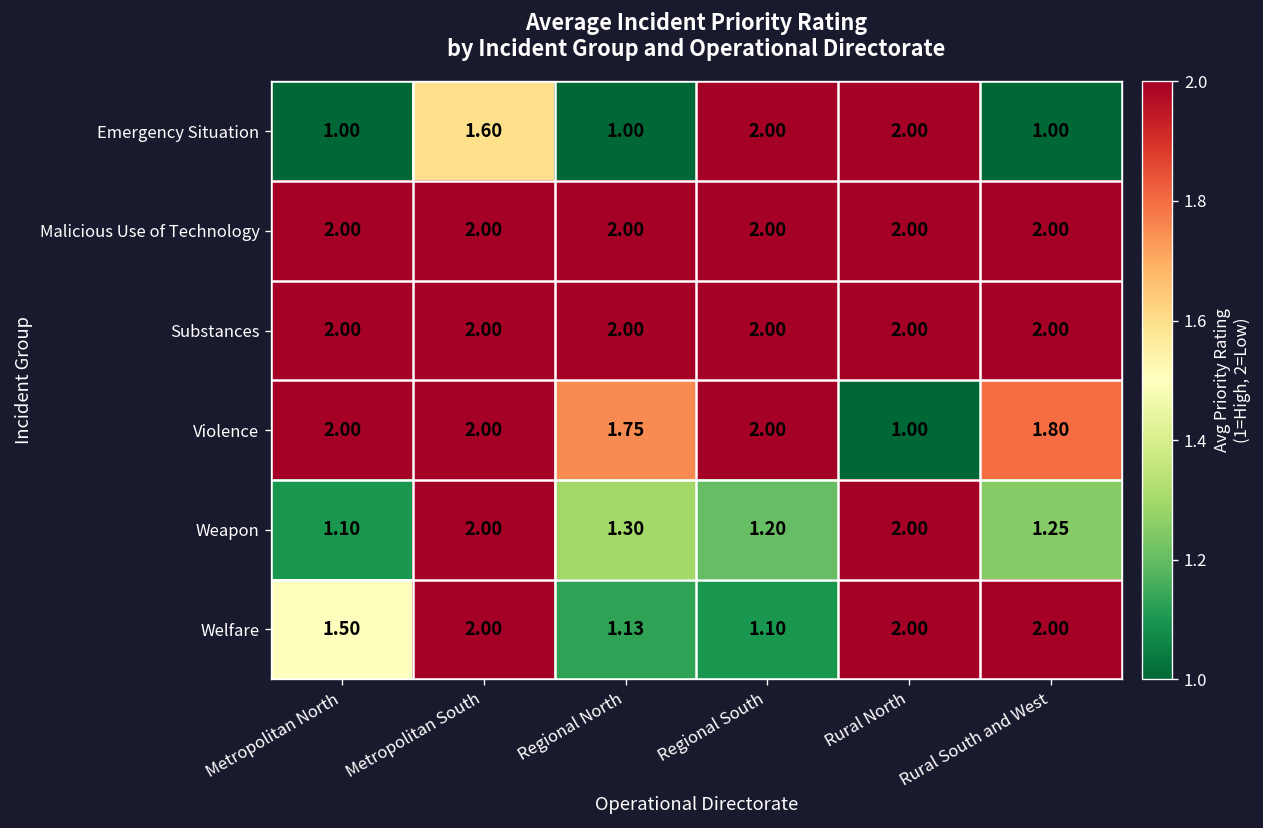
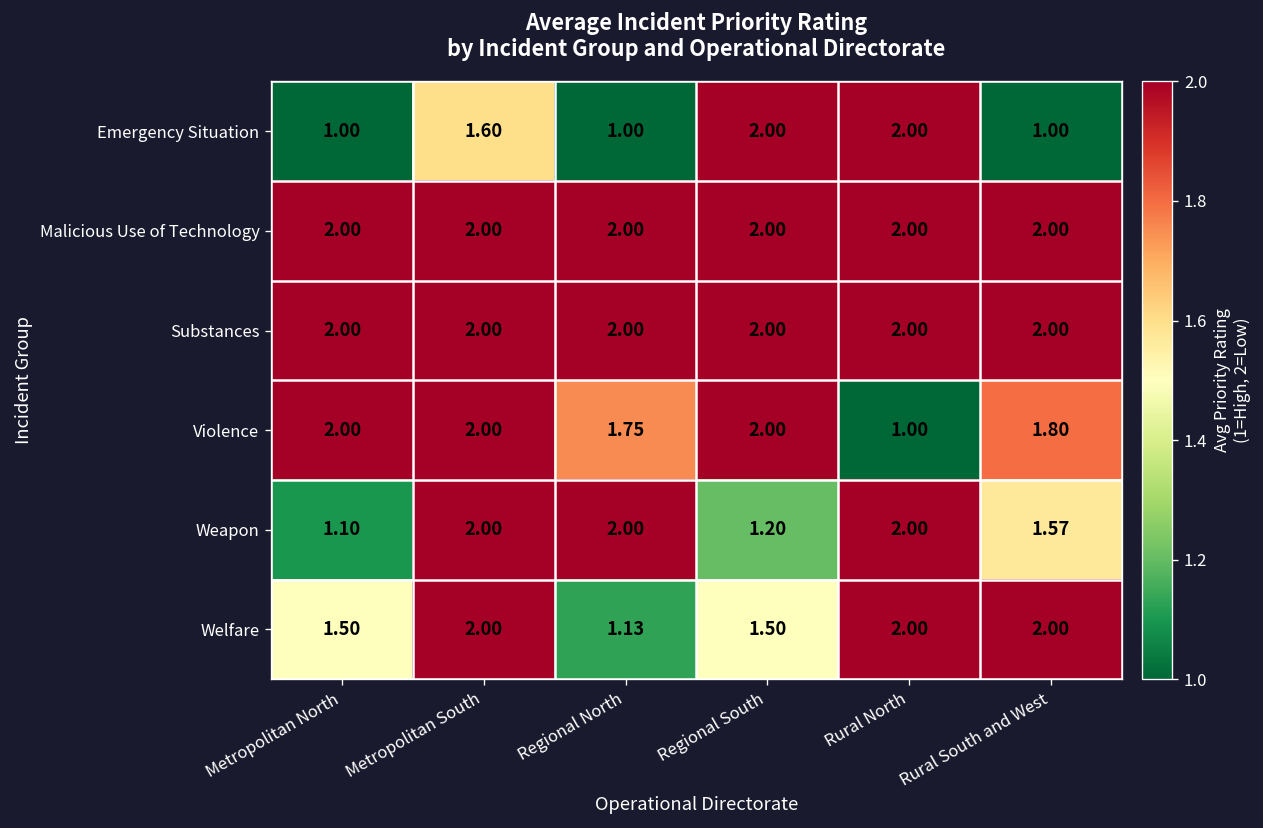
Weapon, Regional North: 1.30 -> 2.00
Weapon, Rural South and West: 1.25 -> 1.57
Welfare, Regional South: 1.10 -> 1.50
